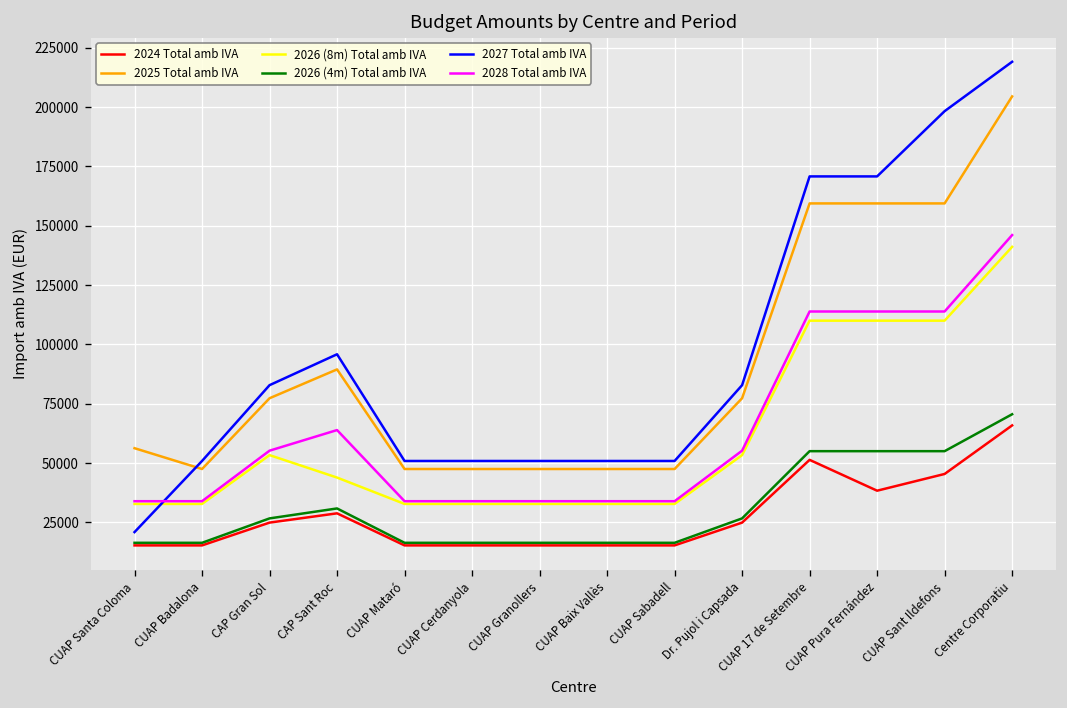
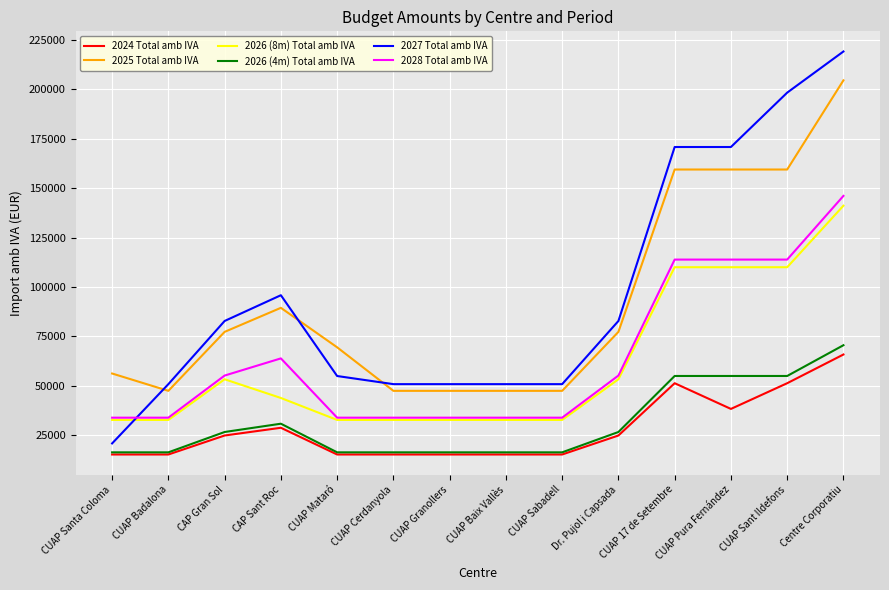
2025 Total amb IVA, CUAP Mataró: 47000 -> 70000
2027 Total amb IVA, CUAP Mataró: 51000 -> 55000
2024 Total amb IVA, CUAP Sant Ildefons: 45000 -> 51000
